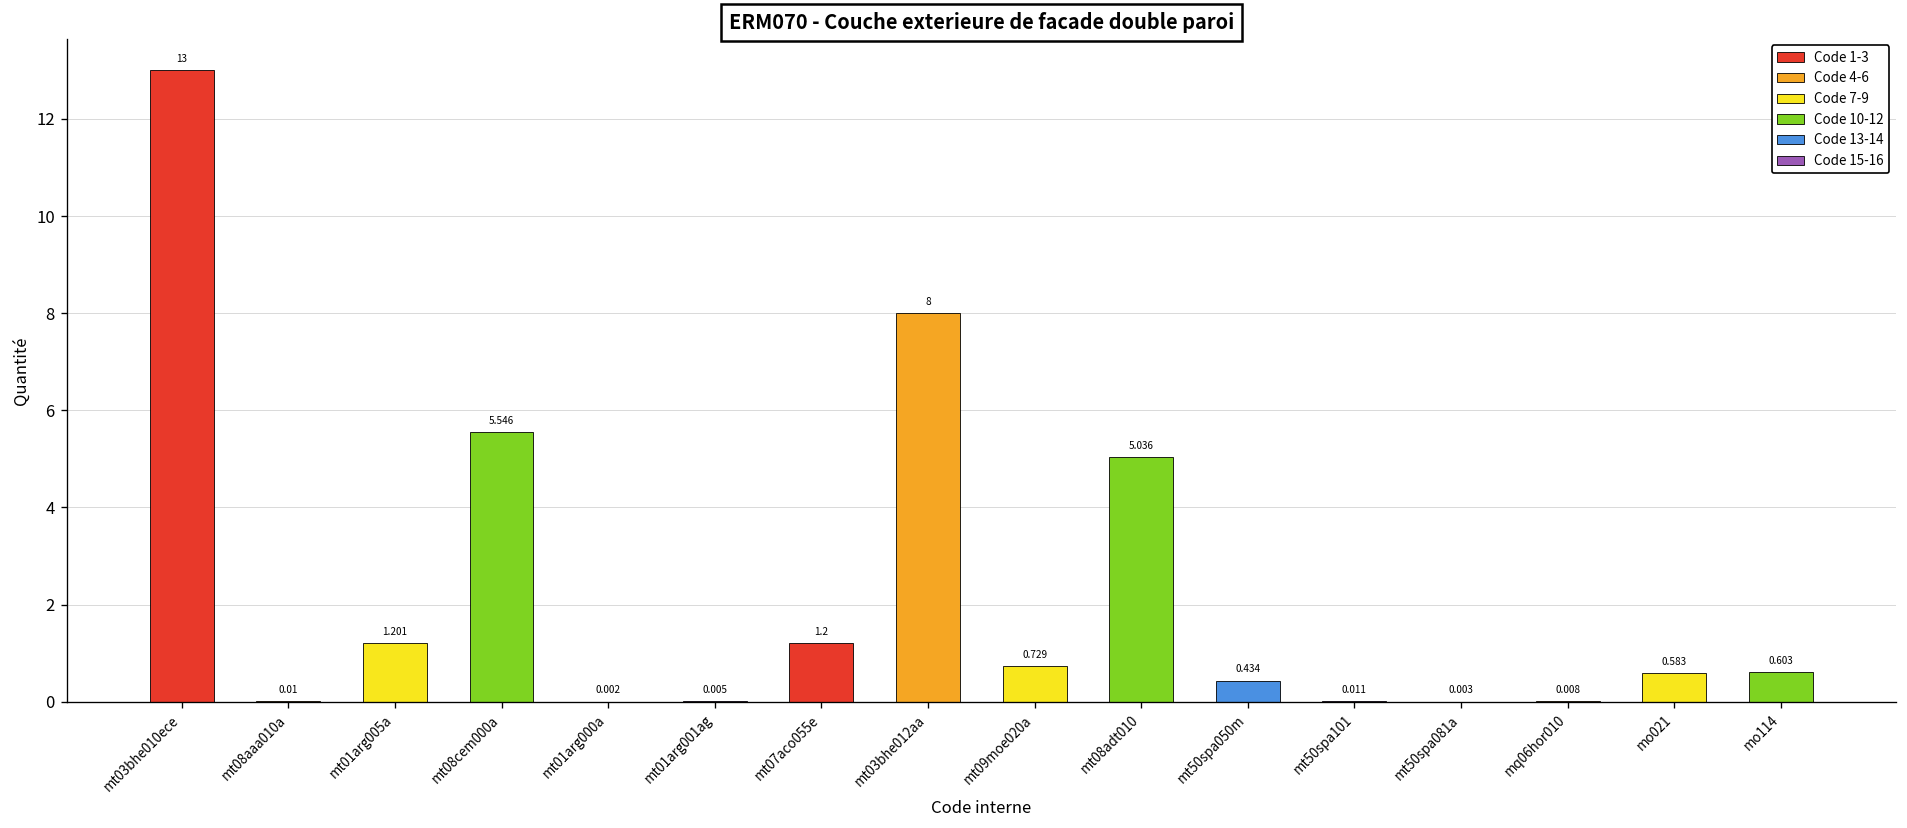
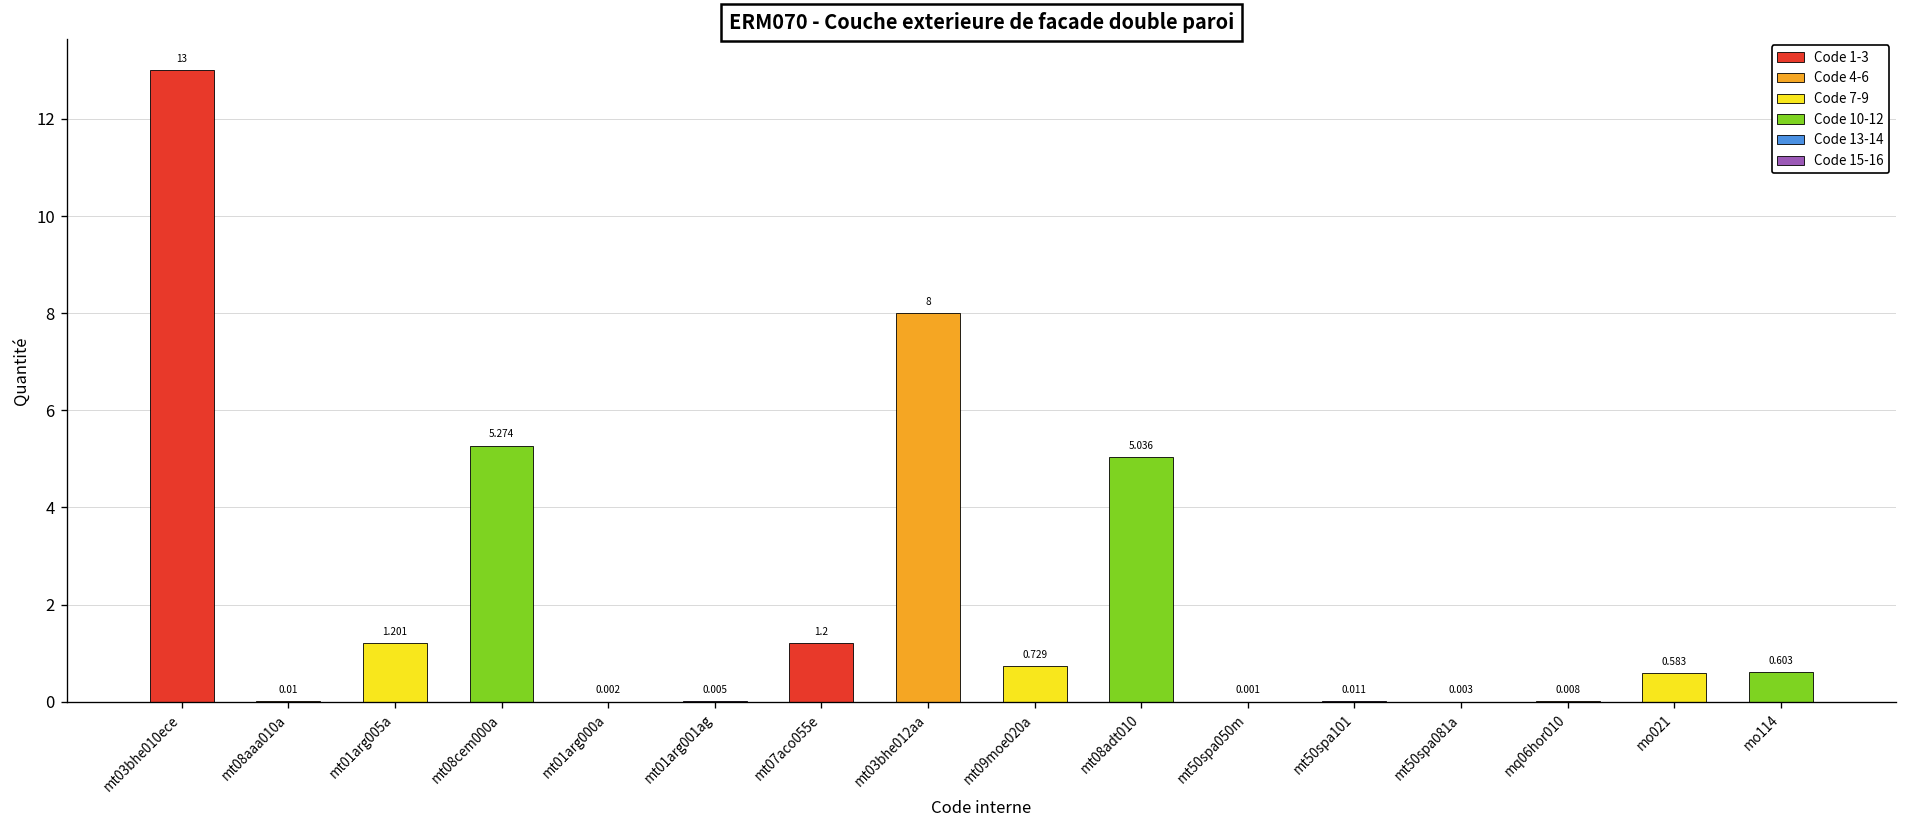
mt08cem000a: 5.546 -> 5.274
mt50spa050m: 0.434 -> 0.001
